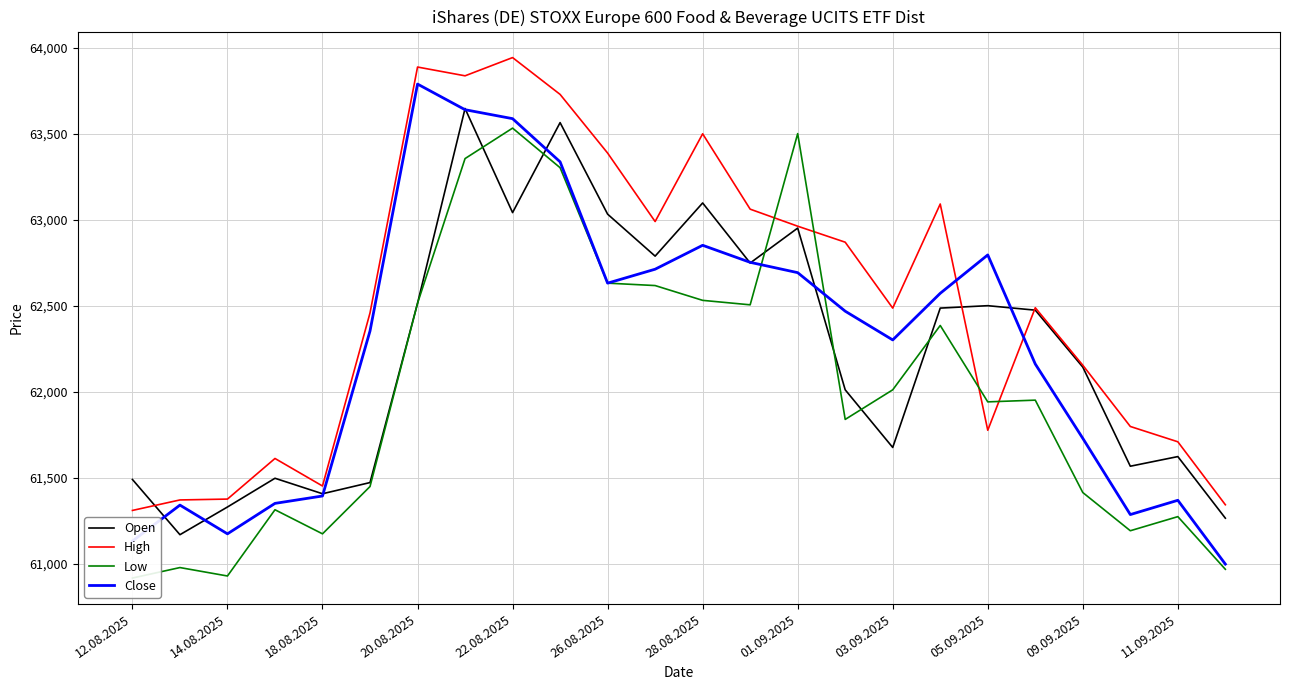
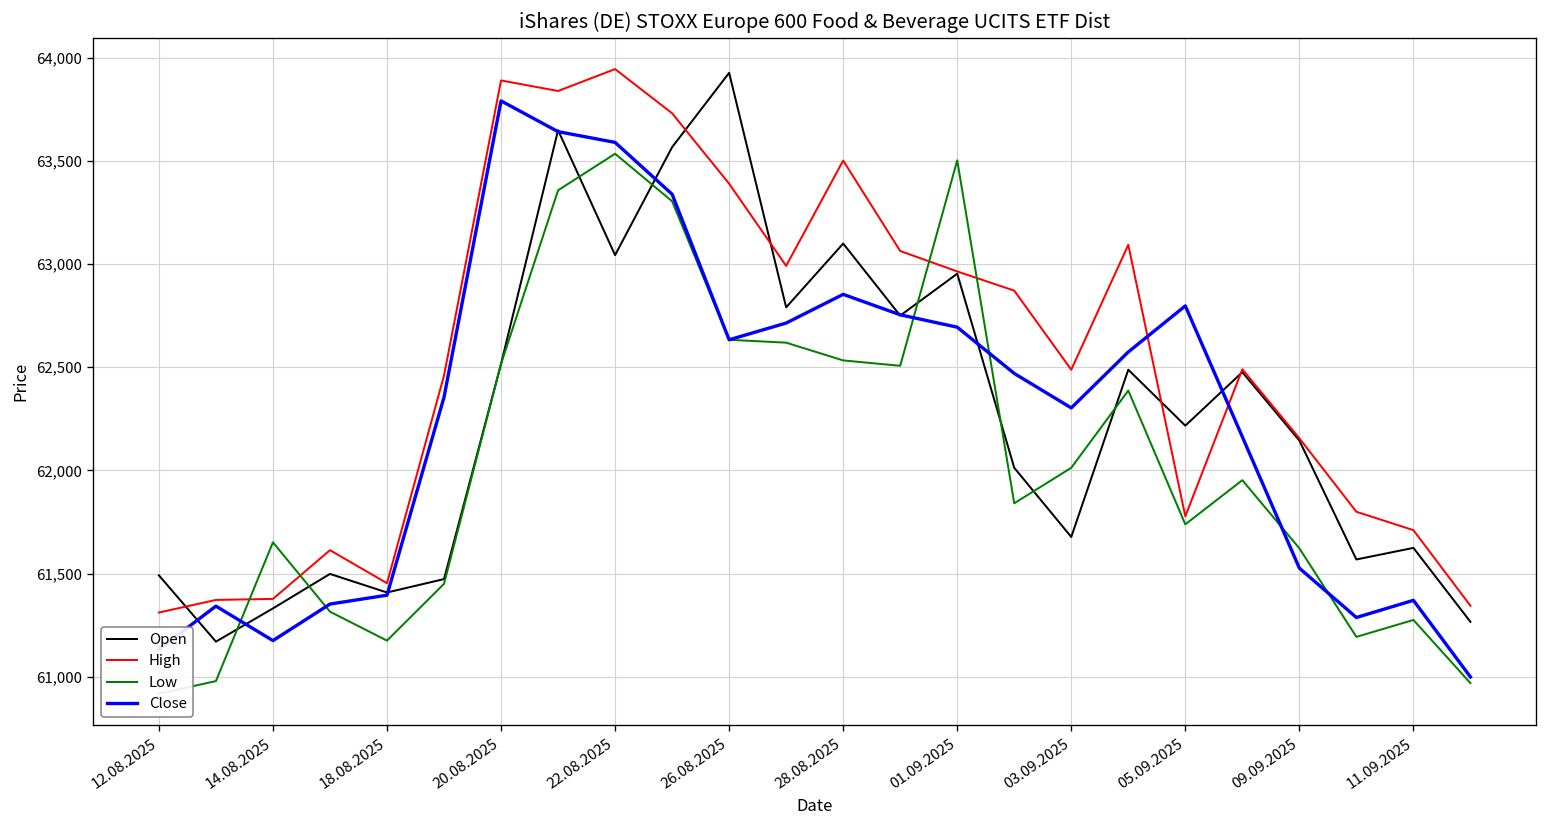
Low, 14.08.2025: 60,930 -> 61,650
Open, 26.08.2025: 63,030 -> 63,930
Open, 05.09.2025: 62,500 -> 62,220
Low, 05.09.2025: 61,940 -> 61,740
Low, 09.09.2025: 61,420 -> 61,620
Close, 09.09.2025: 61,730 -> 61,530
